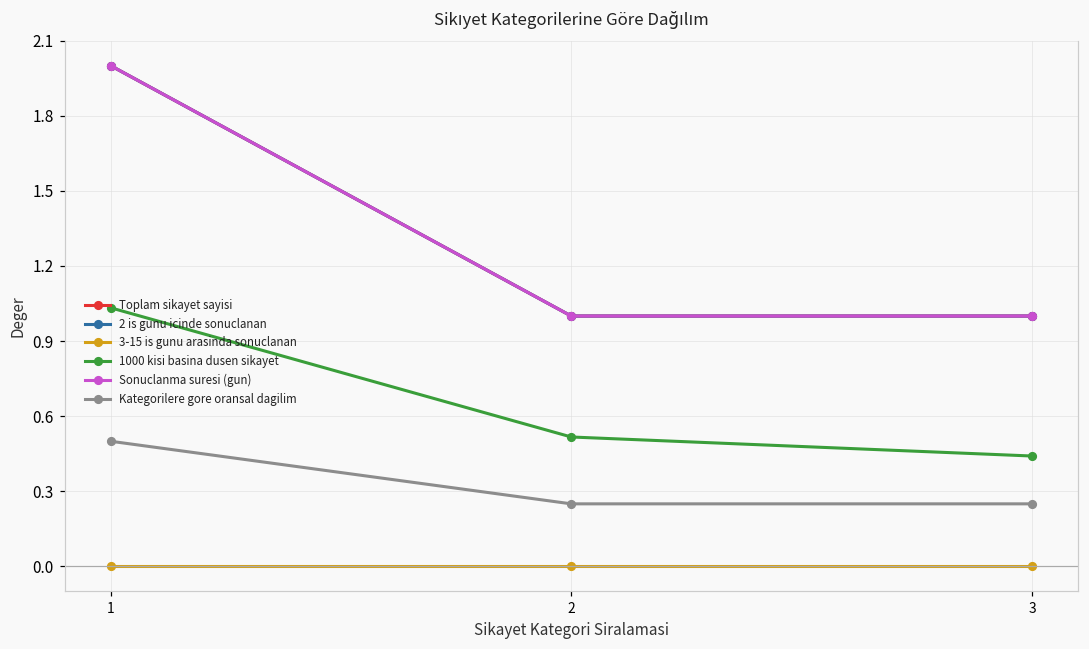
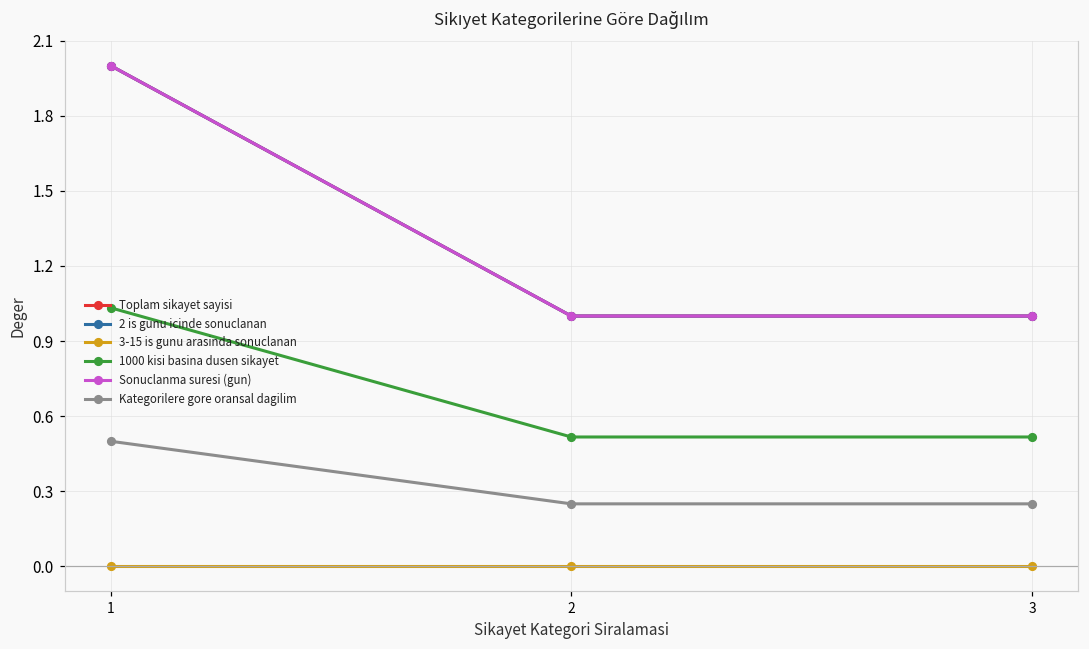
1000 kisi basina dusen sikayet, 3: 0.44 -> 0.52
